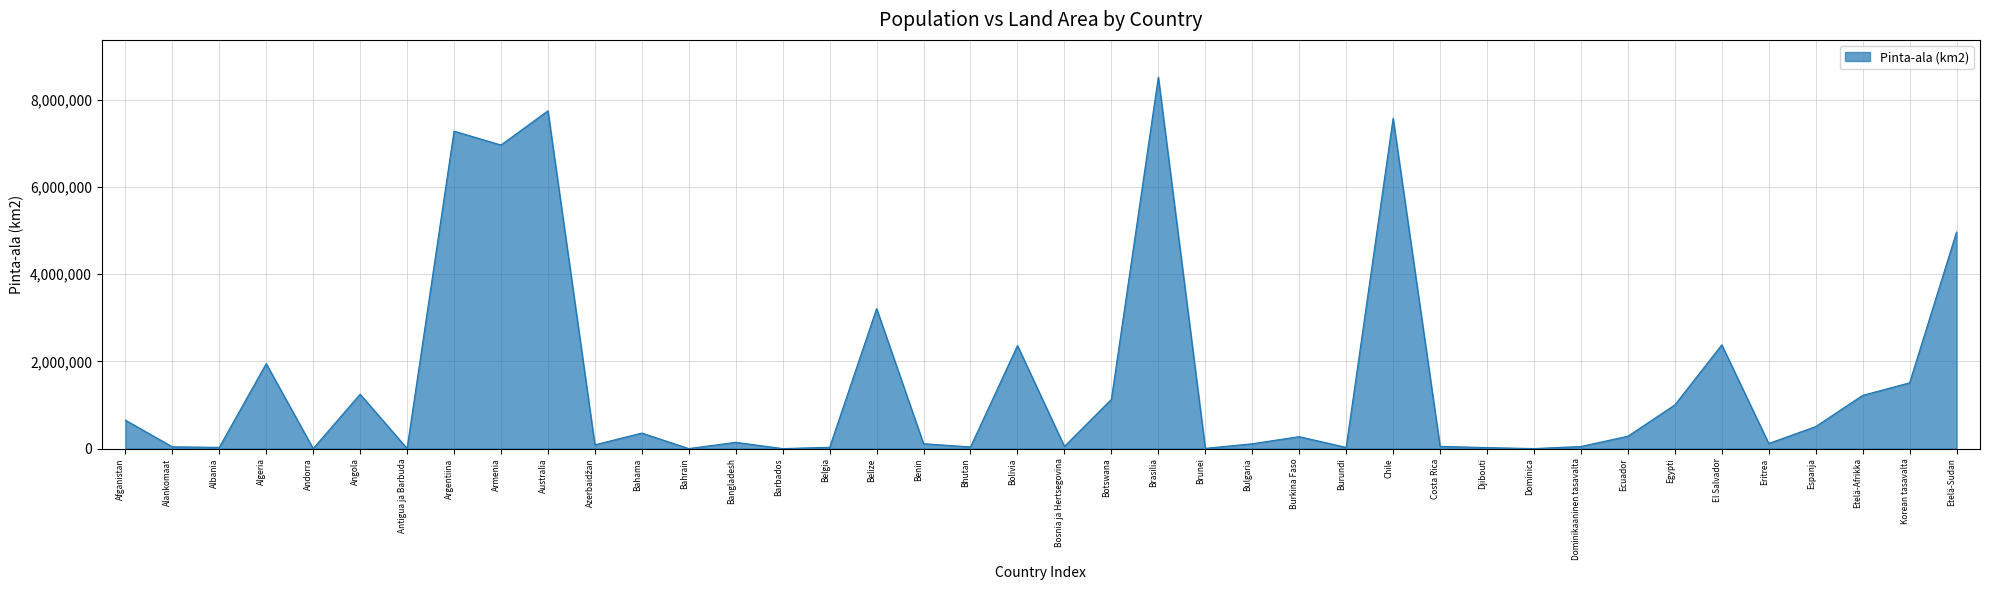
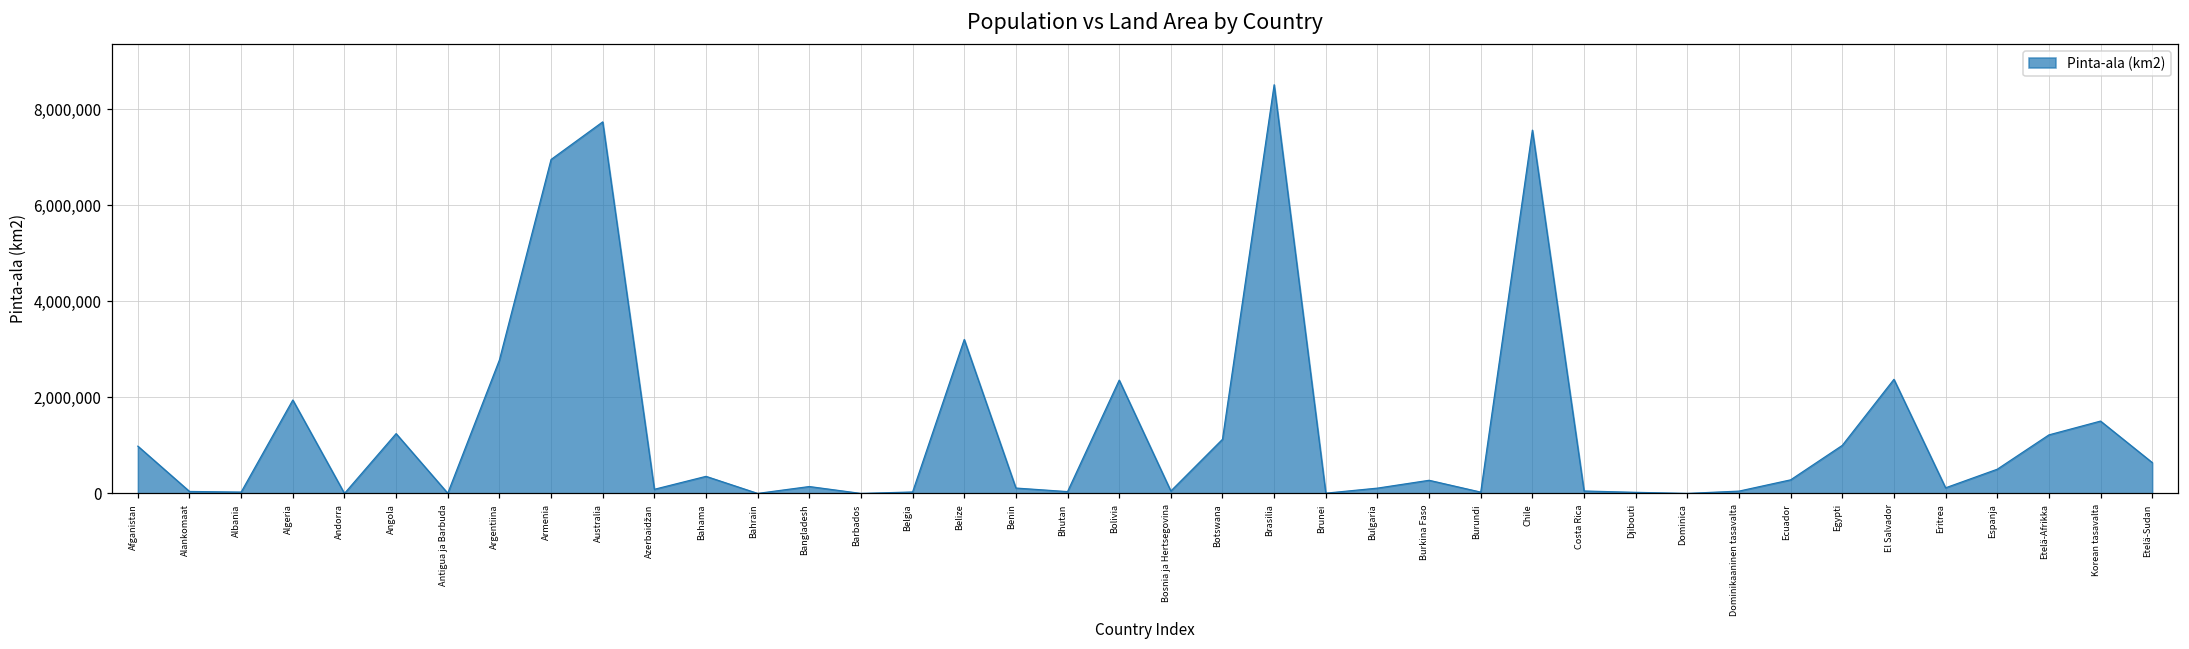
Afganistan: 700,000 -> 1,000,000
Argentiina: 7,300,000 -> 2,800,000
Etelä-Sudan: 5,000,000 -> 600,000
